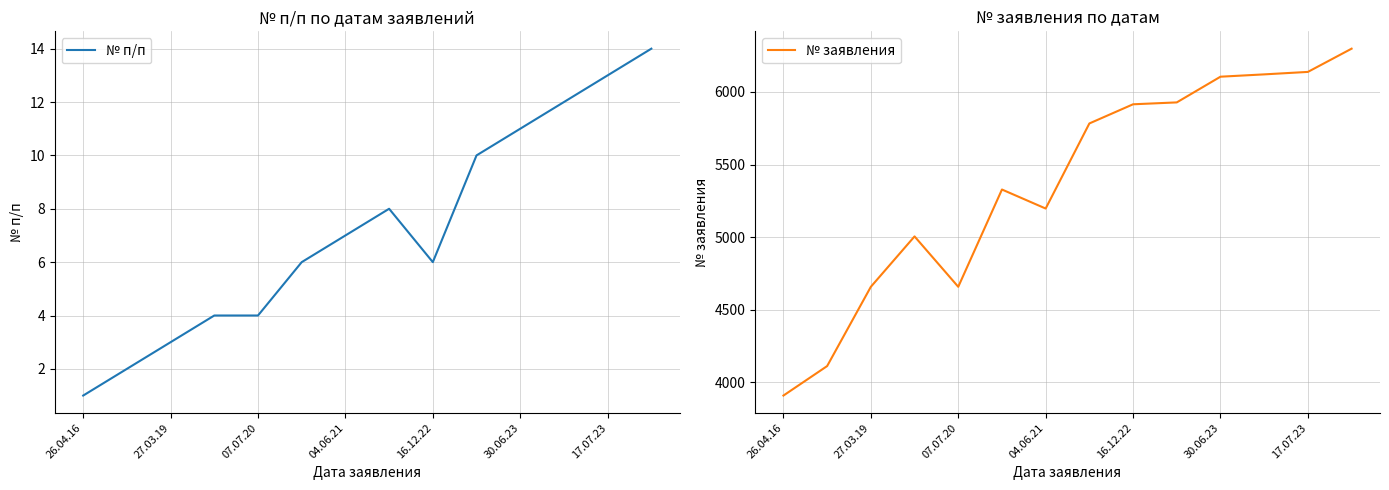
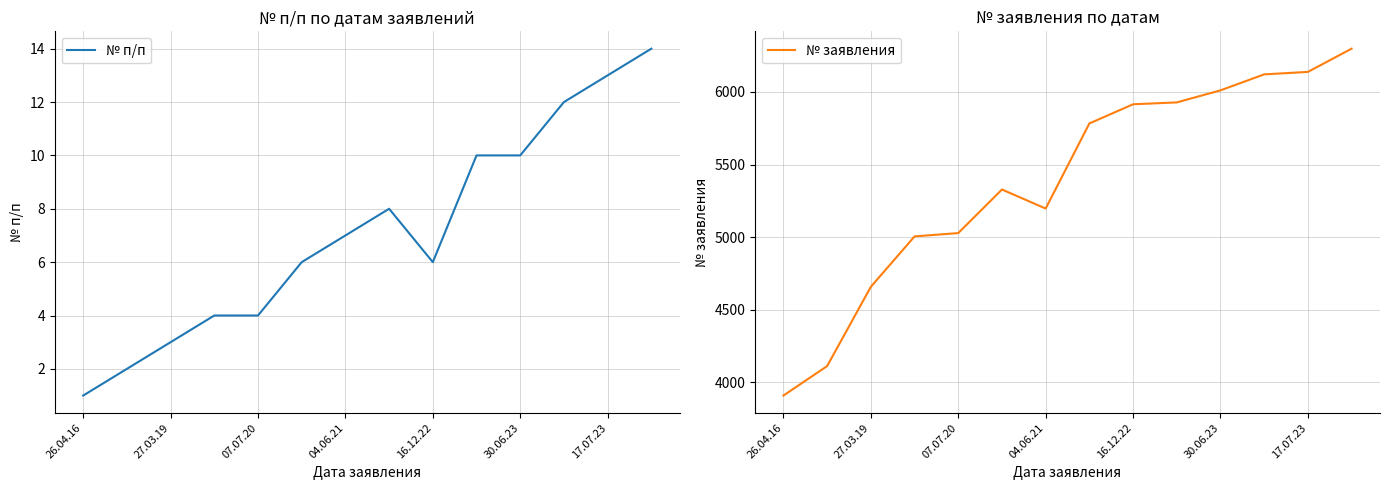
№ п/п по датам заявлений, 30.06.23: 11 -> 10
№ заявления по датам, 07.07.20: 4660 -> 5030
№ заявления по датам, 30.06.23: 6110 -> 6010
